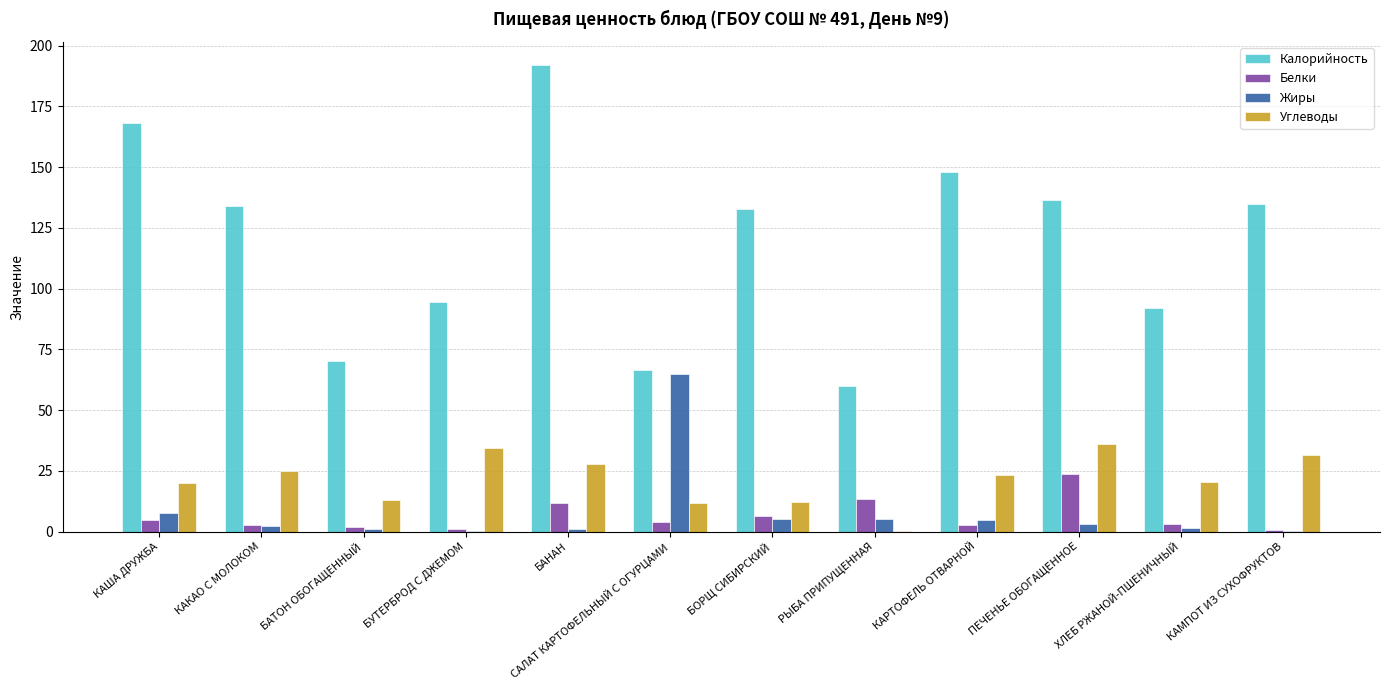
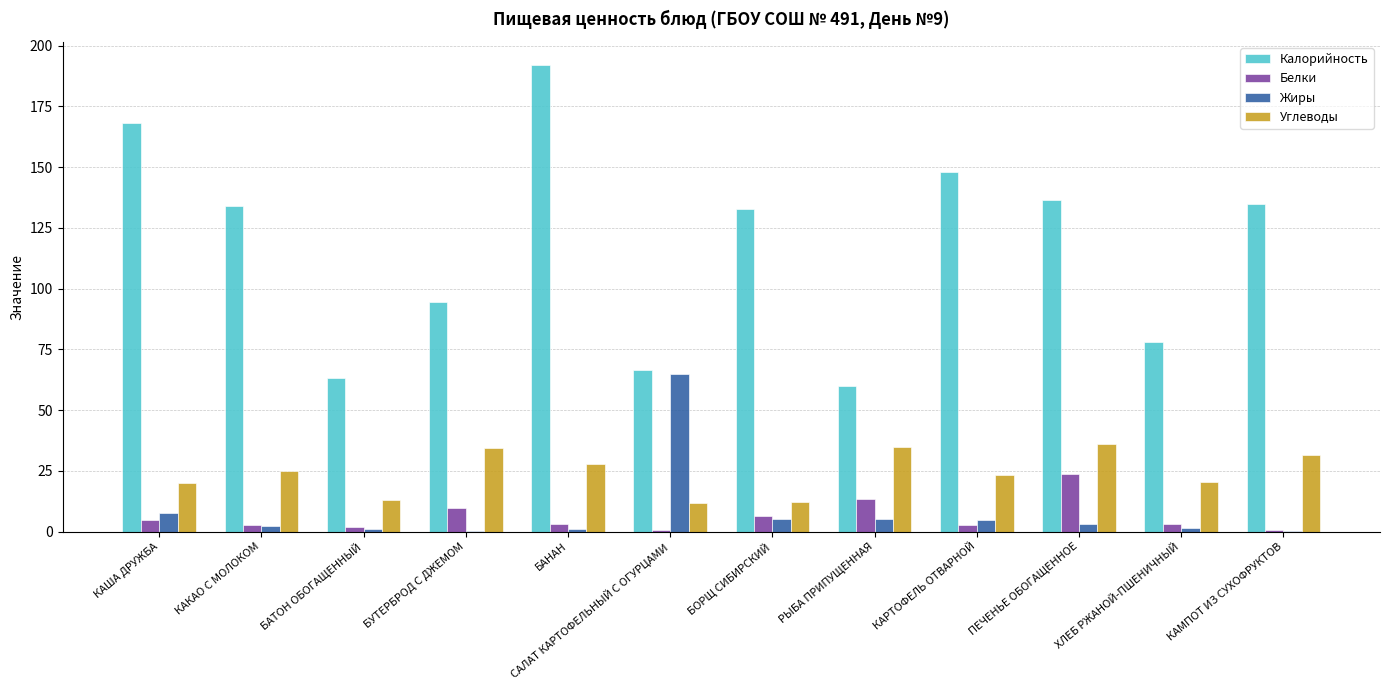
Калорийность, БАТОН ОБОГАЩЕННЫЙ: 70 -> 63
Белки, БУТЕРБРОД С ДЖЕМОМ: 1 -> 10
Белки, БАНАН: 12 -> 3
Белки, САЛАТ КАРТОФЕЛЬНЫЙ С ОГУРЦАМИ: 4 -> 1
Углеводы, РЫБА ПРИПУЩЕННАЯ: 0 -> 35
Калорийность, ХЛЕБ РЖАНОЙ-ПШЕНИЧНЫЙ: 92 -> 78
